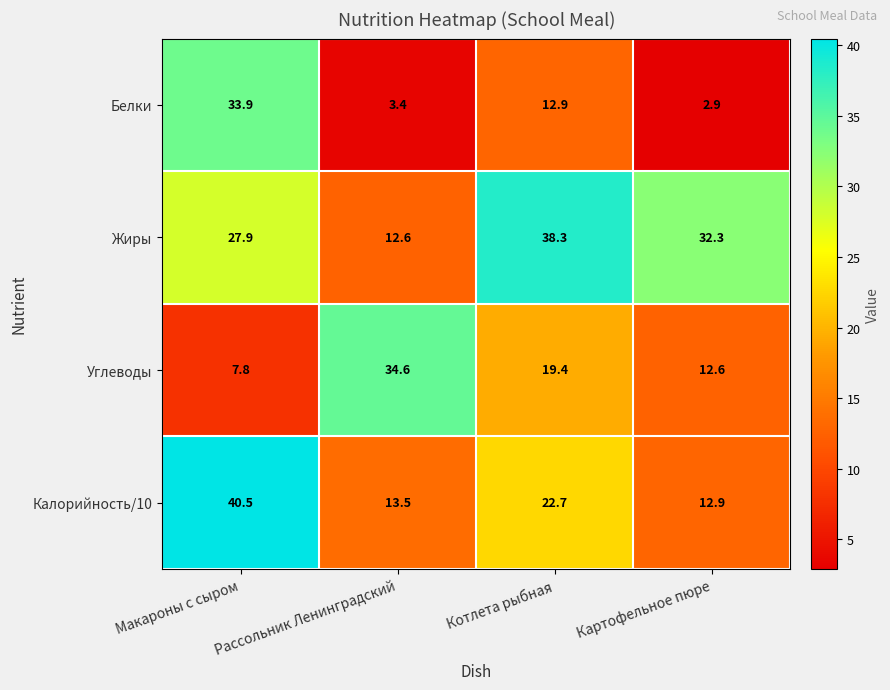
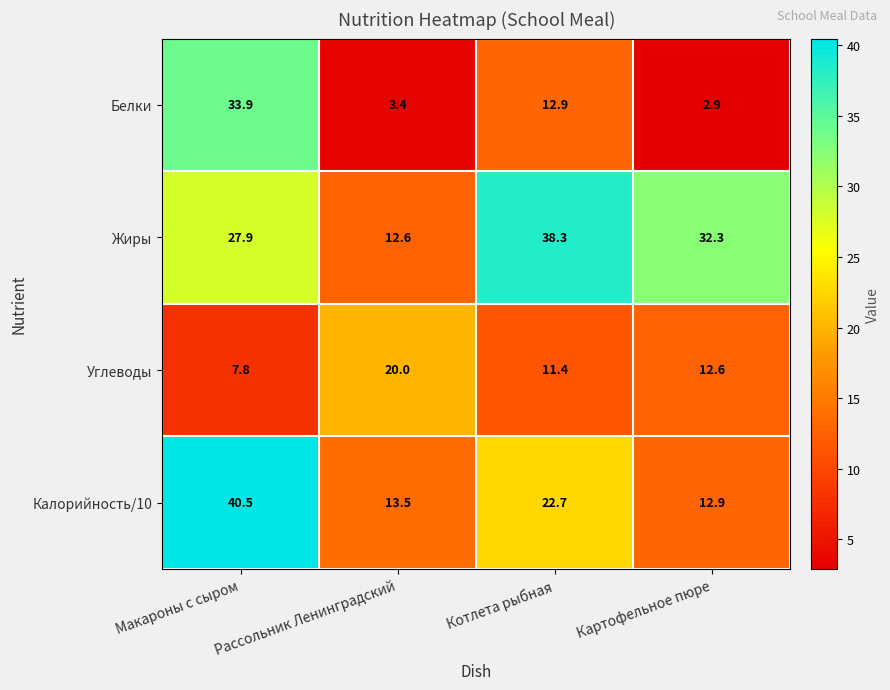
Углеводы, Рассольник Ленинградский: 34.6 -> 20.0
Углеводы, Котлета рыбная: 19.4 -> 11.4
